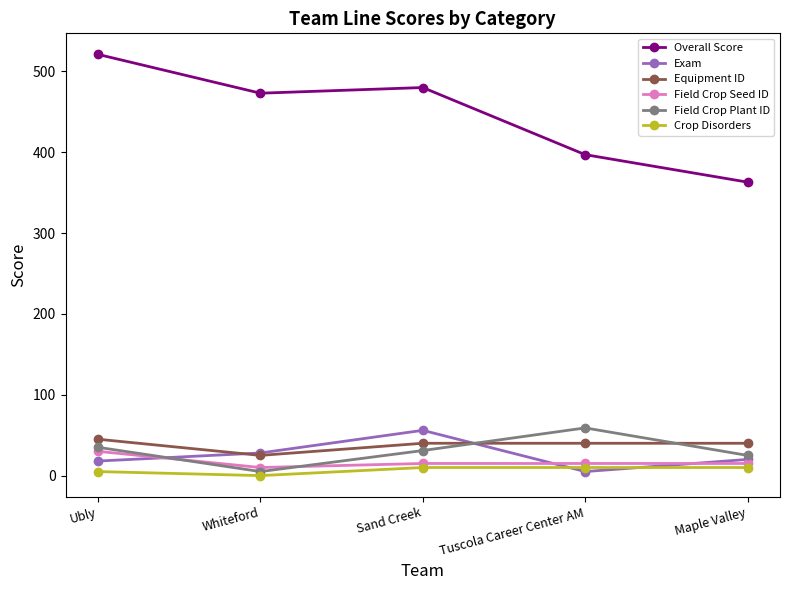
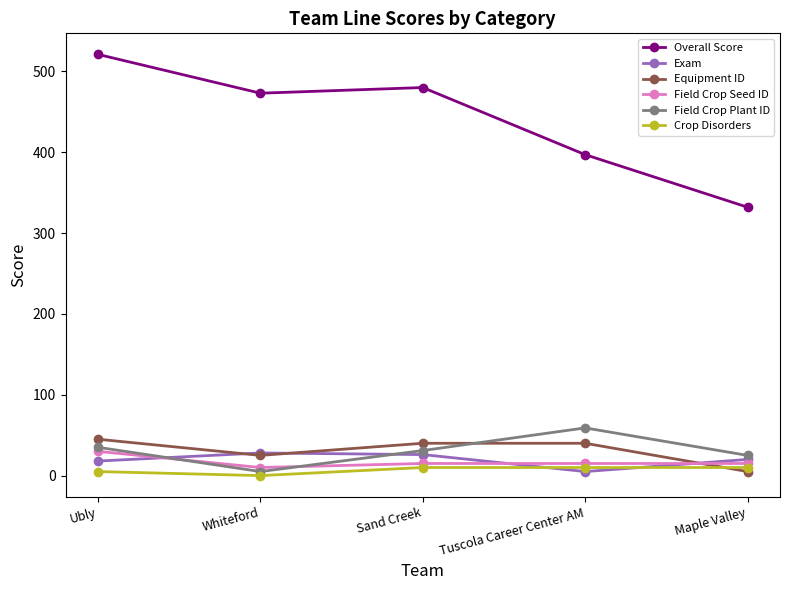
Exam, Sand Creek: 60 -> 30
Overall Score, Maple Valley: 360 -> 330
Equipment ID, Maple Valley: 40 -> 10
